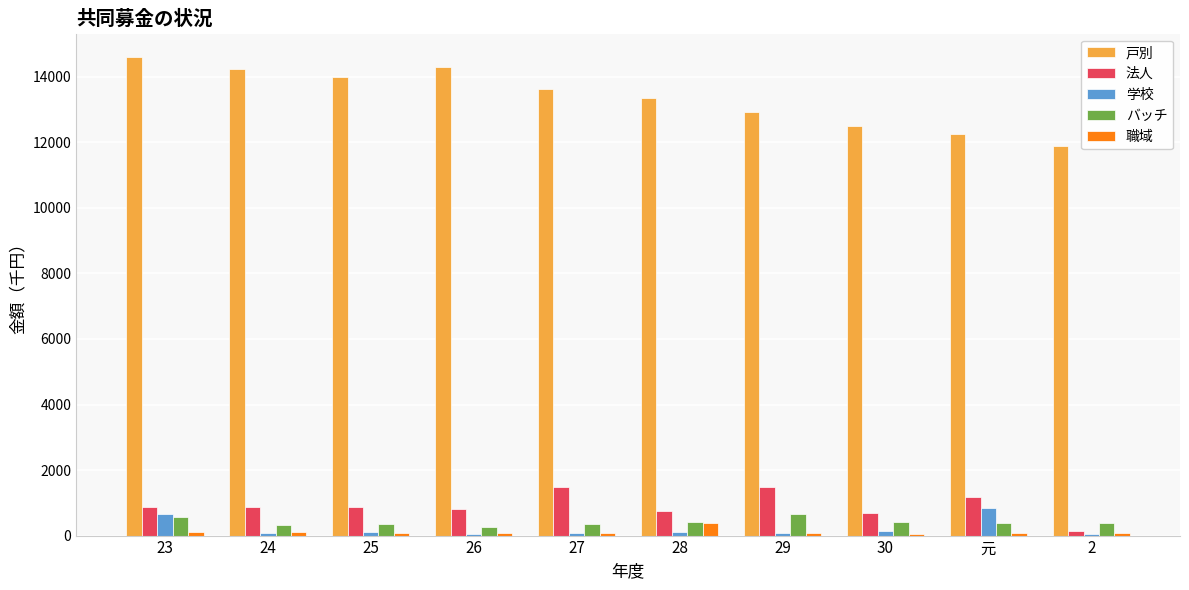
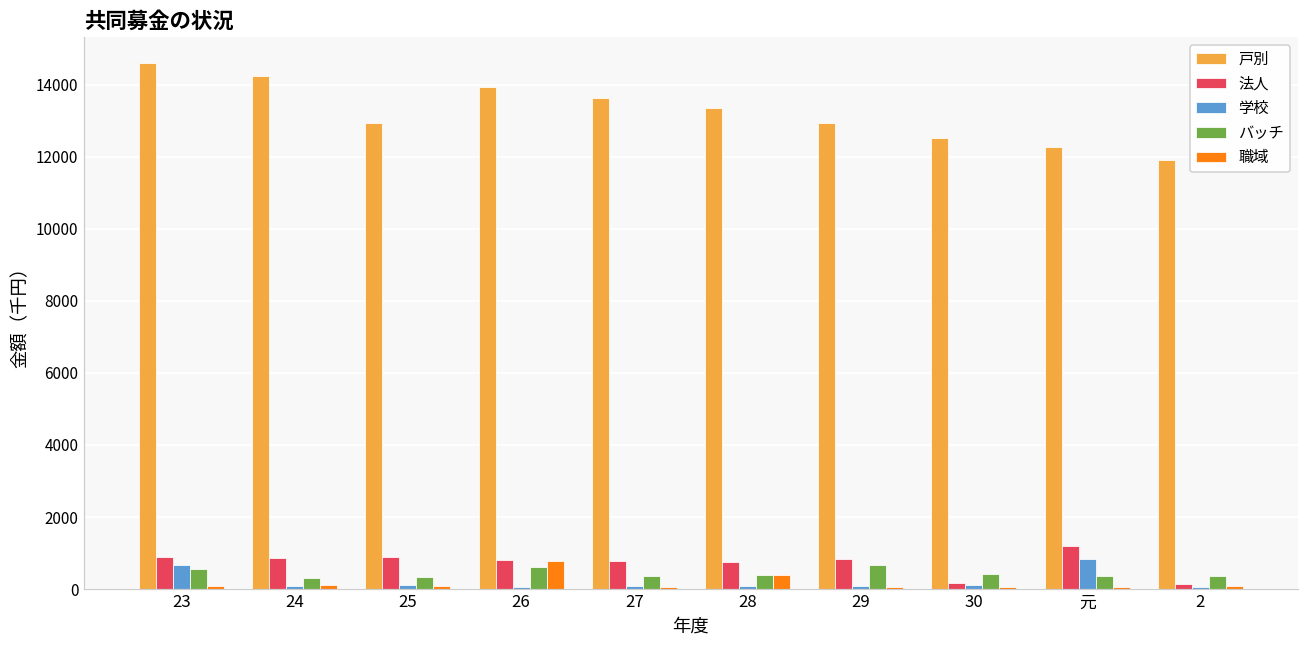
戸別, 25: 14000 -> 12900
戸別, 26: 14300 -> 13900
バッチ, 26: 300 -> 600
職域, 26: 100 -> 800
法人, 27: 1500 -> 800
法人, 29: 1500 -> 800
法人, 30: 700 -> 200
